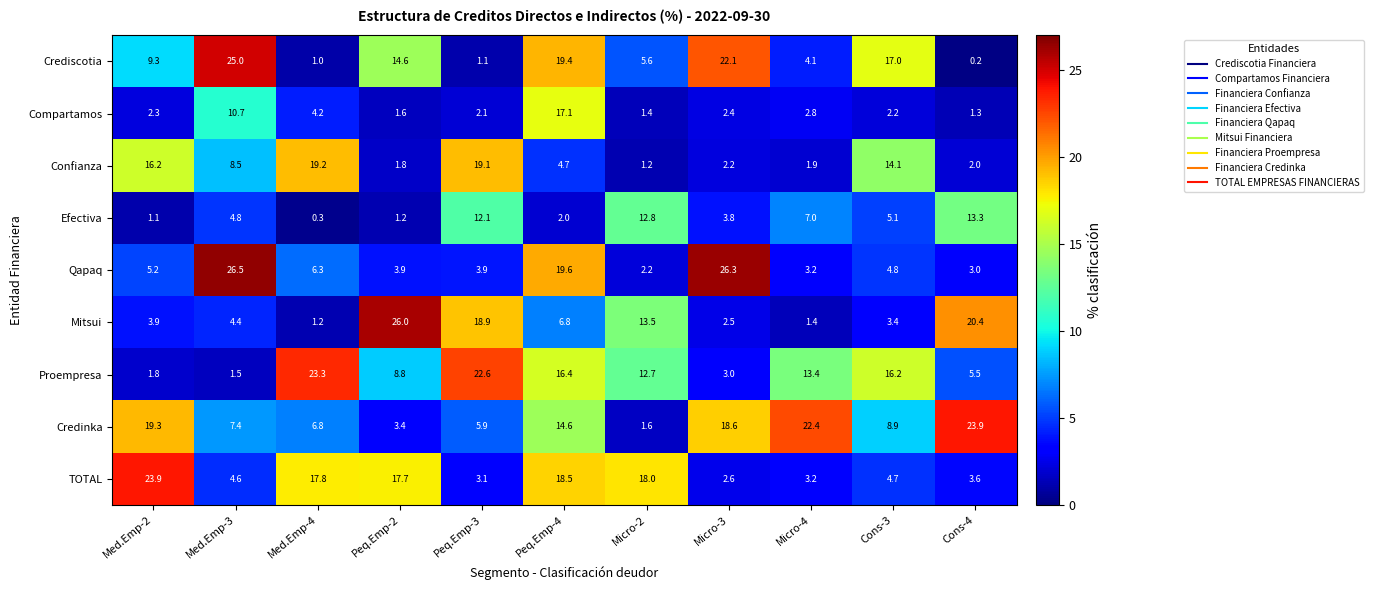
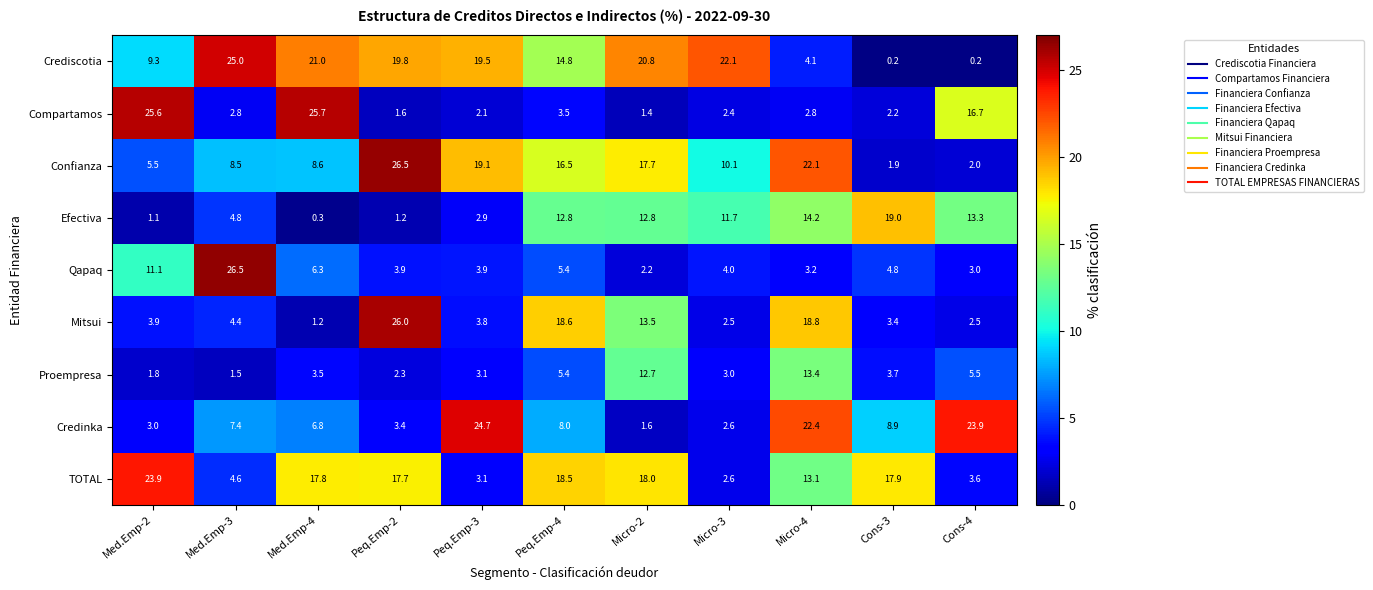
Crediscotia, Med.Emp-4: 1.0 -> 21.0
Crediscotia, Peq.Emp-2: 14.6 -> 19.8
Crediscotia, Peq.Emp-3: 1.1 -> 19.5
Crediscotia, Peq.Emp-4: 19.4 -> 14.8
Crediscotia, Micro-2: 5.6 -> 20.8
Crediscotia, Cons-3: 17.0 -> 0.2
Compartamos, Med.Emp-2: 2.3 -> 25.6
Compartamos, Med.Emp-3: 10.7 -> 2.8
Compartamos, Med.Emp-4: 4.2 -> 25.7
Compartamos, Peq.Emp-4: 17.1 -> 3.5
Compartamos, Cons-4: 1.3 -> 16.7
Confianza, Med.Emp-2: 16.2 -> 5.5
Confianza, Med.Emp-4: 19.2 -> 8.6
Confianza, Peq.Emp-2: 1.8 -> 26.5
Confianza, Peq.Emp-4: 4.7 -> 16.5
Confianza, Micro-2: 1.2 -> 17.7
Confianza, Micro-3: 2.2 -> 10.1
Confianza, Micro-4: 1.9 -> 22.1
Confianza, Cons-3: 14.1 -> 1.9
Efectiva, Peq.Emp-3: 12.1 -> 2.9
Efectiva, Peq.Emp-4: 2.0 -> 12.8
Efectiva, Micro-3: 3.8 -> 11.7
Efectiva, Micro-4: 7.0 -> 14.2
Efectiva, Cons-3: 5.1 -> 19.0
Qapaq, Med.Emp-2: 5.2 -> 11.1
Qapaq, Peq.Emp-4: 19.6 -> 5.4
Qapaq, Micro-3: 26.3 -> 4.0
Mitsui, Peq.Emp-3: 18.9 -> 3.8
Mitsui, Peq.Emp-4: 6.8 -> 18.6
Mitsui, Micro-4: 1.4 -> 18.8
Mitsui, Cons-4: 20.4 -> 2.5
Proempresa, Med.Emp-4: 23.3 -> 3.5
Proempresa, Peq.Emp-2: 8.8 -> 2.3
Proempresa, Peq.Emp-3: 22.6 -> 3.1
Proempresa, Peq.Emp-4: 16.4 -> 5.4
Proempresa, Cons-3: 16.2 -> 3.7
Credinka, Med.Emp-2: 19.3 -> 3.0
Credinka, Peq.Emp-3: 5.9 -> 24.7
Credinka, Peq.Emp-4: 14.6 -> 8.0
Credinka, Micro-3: 18.6 -> 2.6
TOTAL, Micro-4: 3.2 -> 13.1
TOTAL, Cons-3: 4.7 -> 17.9
